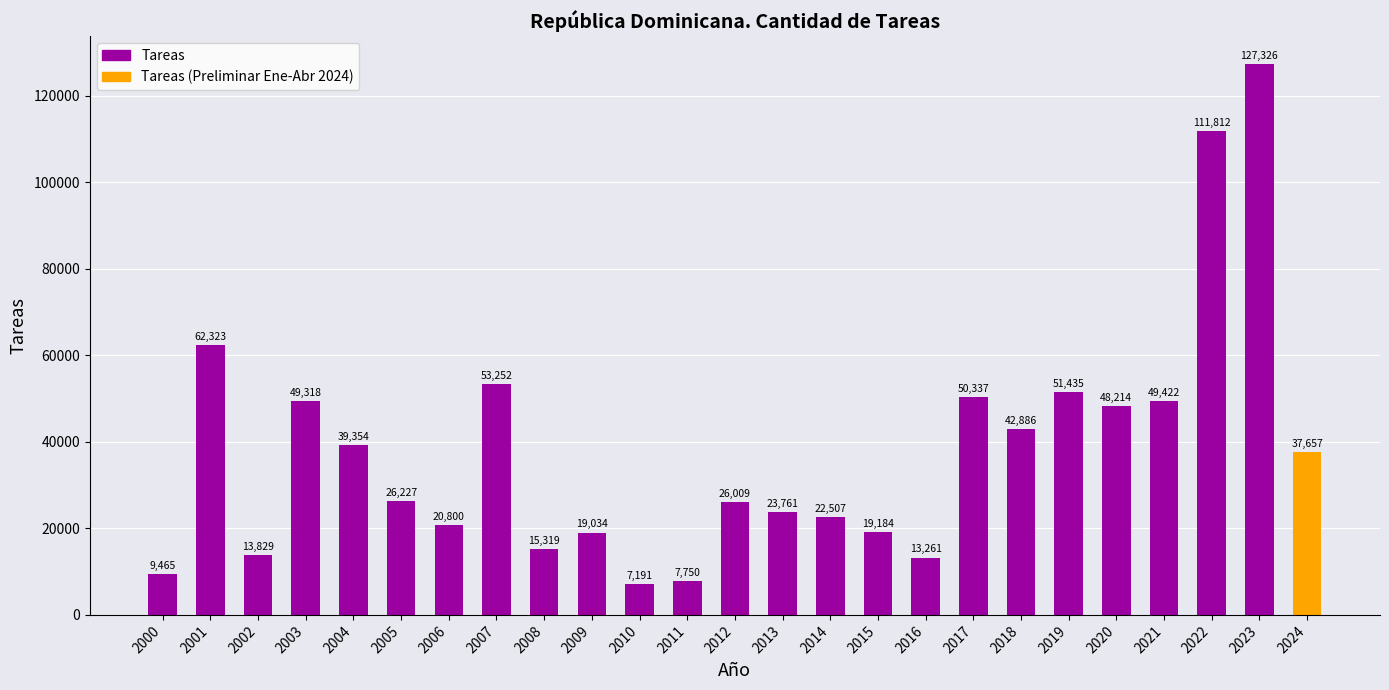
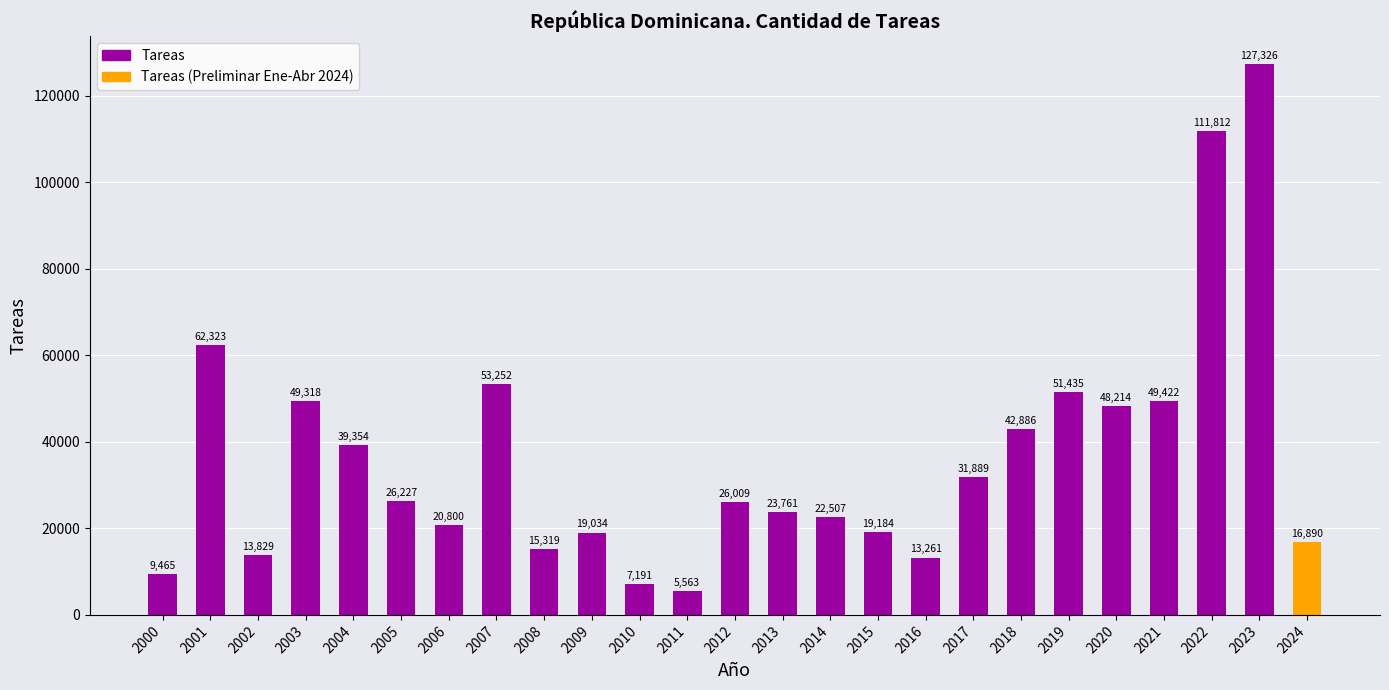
2011: 7,750 -> 5,563
2017: 50,337 -> 31,889
2024: 37,657 -> 16,890
